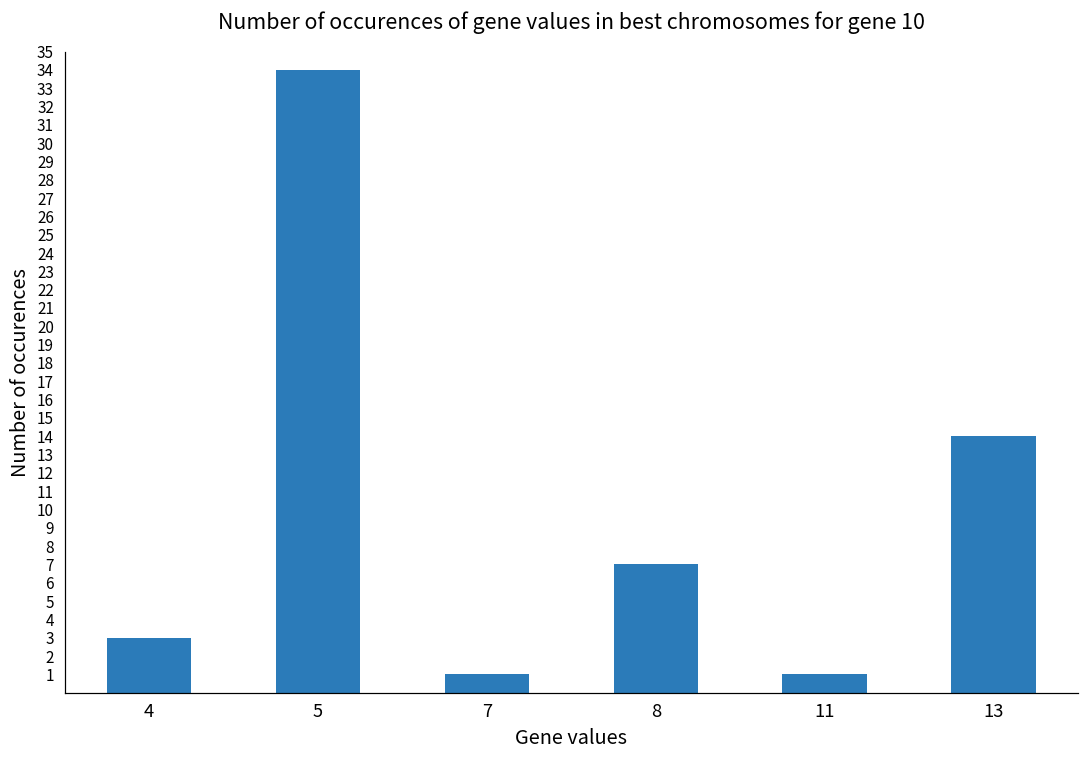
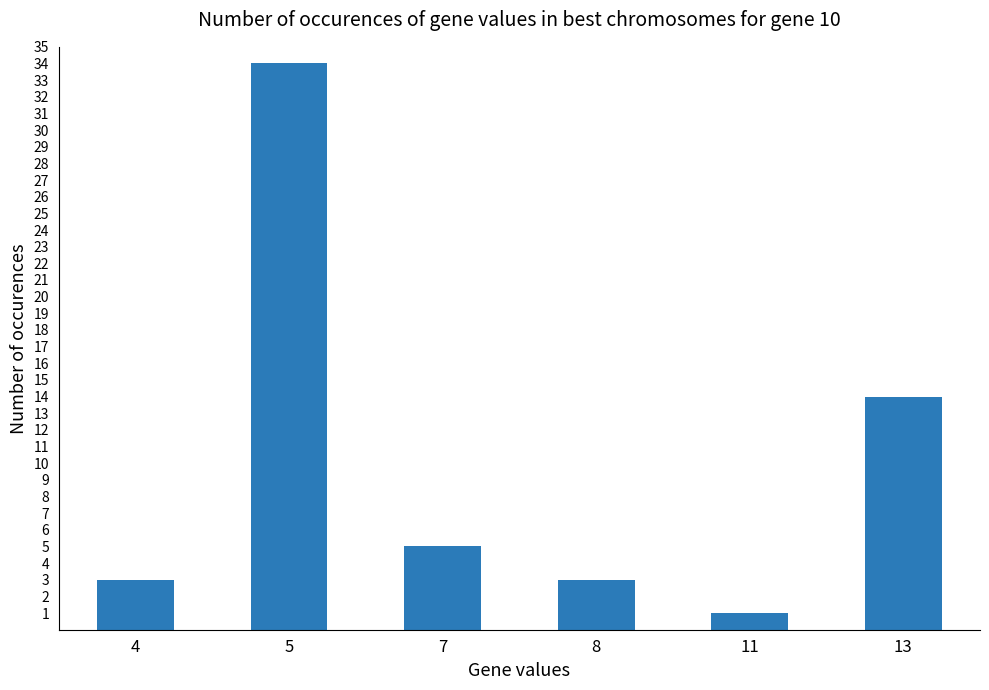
7: 1 -> 5
8: 7 -> 3
